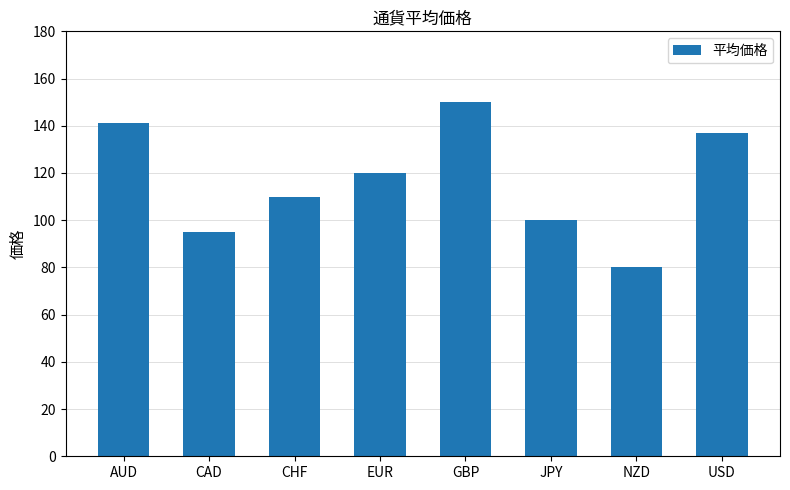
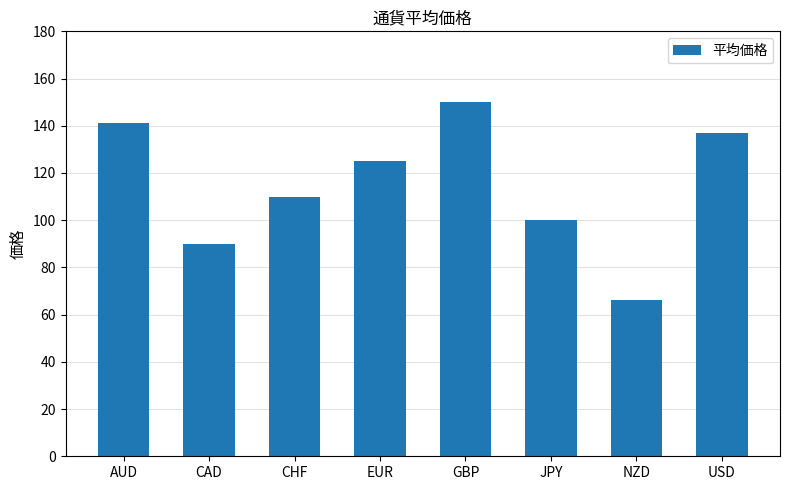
CAD: 95 -> 90
EUR: 120 -> 125
NZD: 80 -> 66
